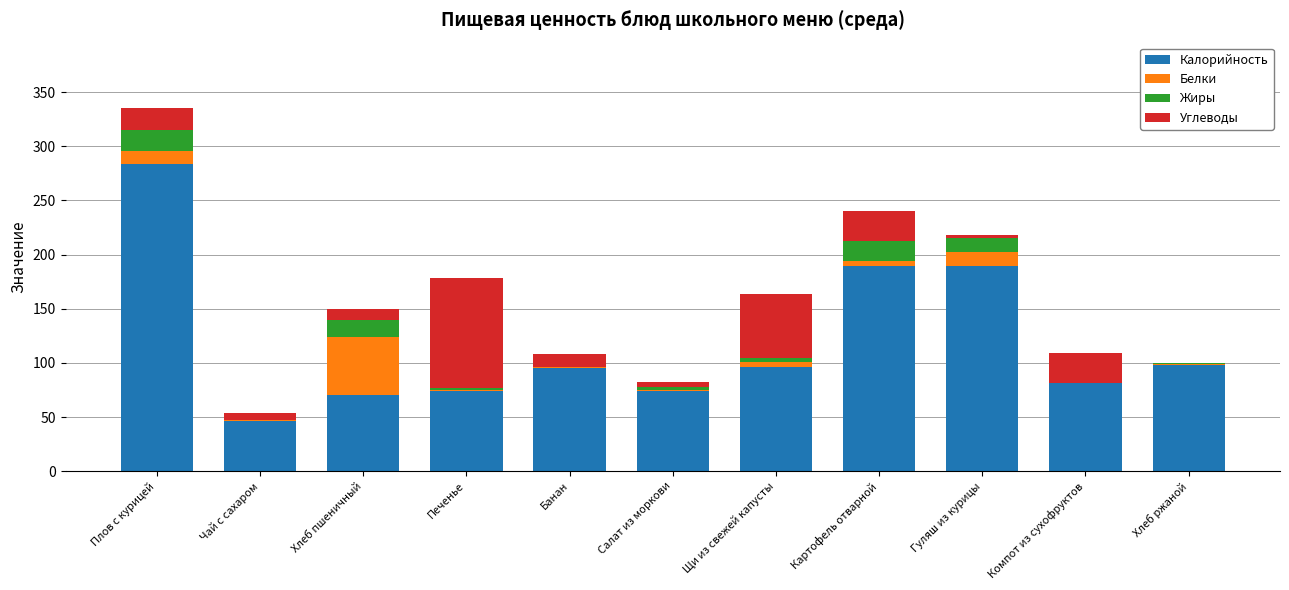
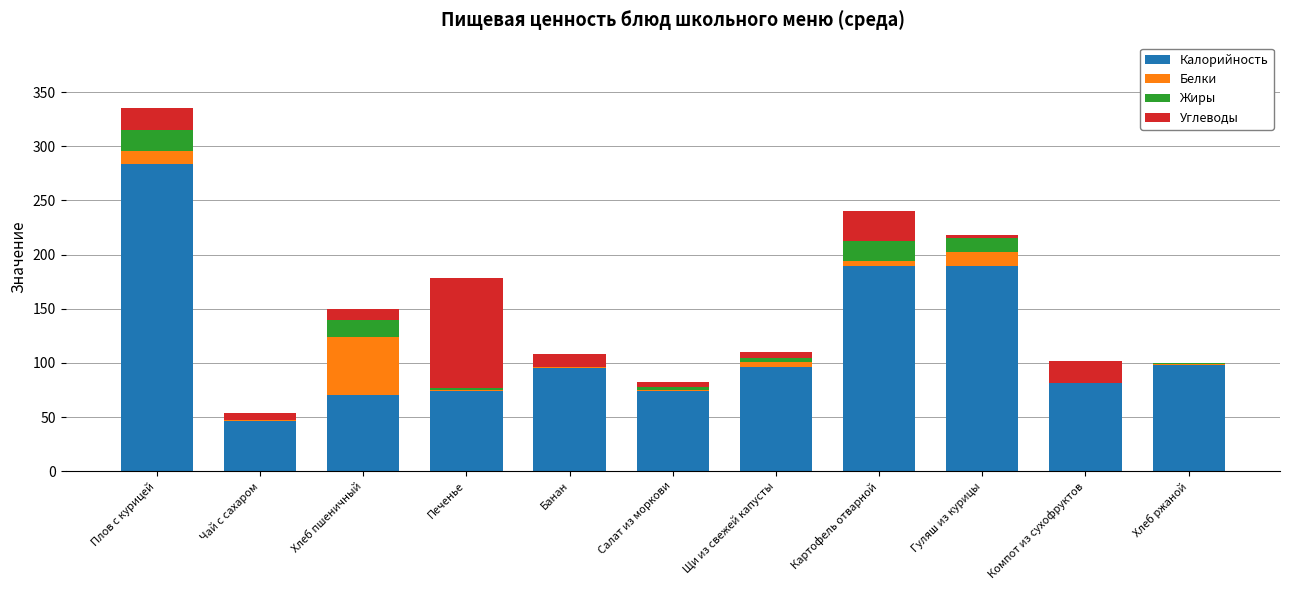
Углеводы, Щи из свежей капусты: 58 -> 6
Углеводы, Компот из сухофруктов: 28 -> 20
